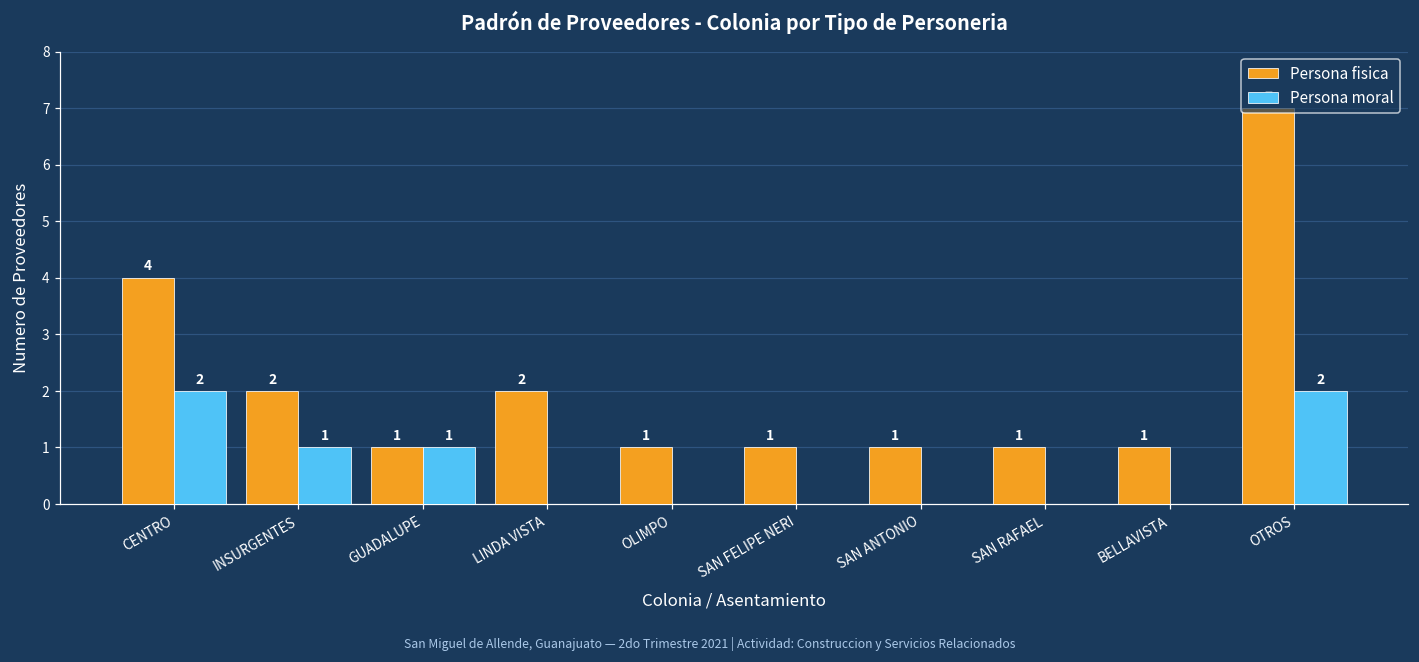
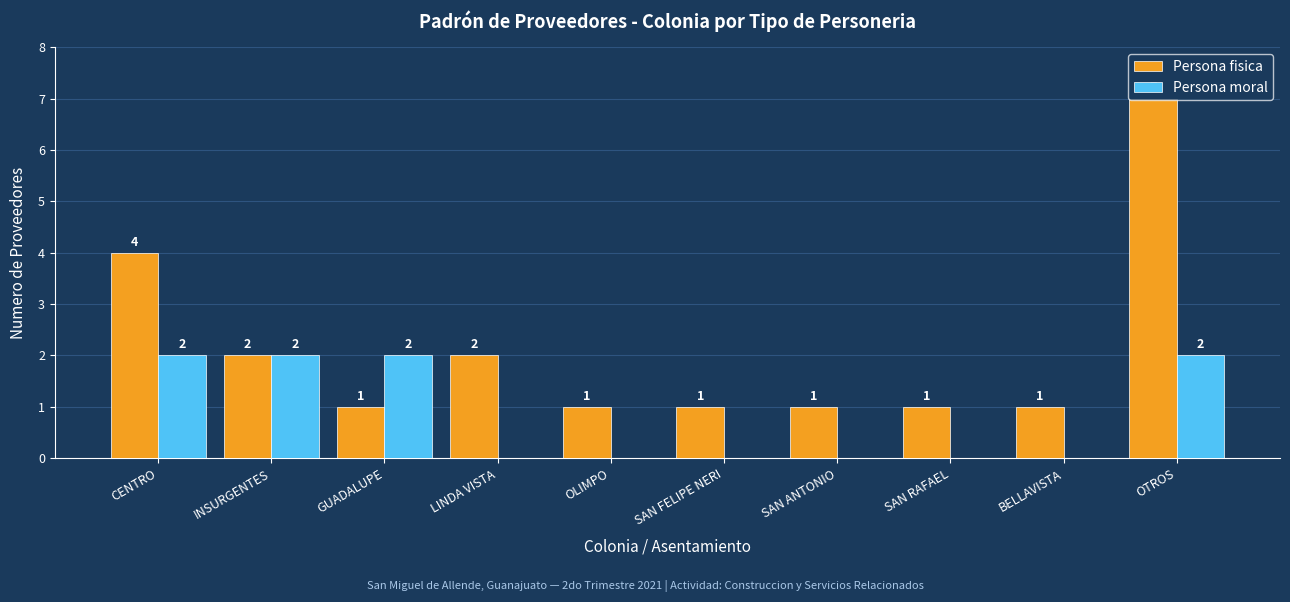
Persona moral, INSURGENTES: 1 -> 2
Persona moral, GUADALUPE: 1 -> 2
